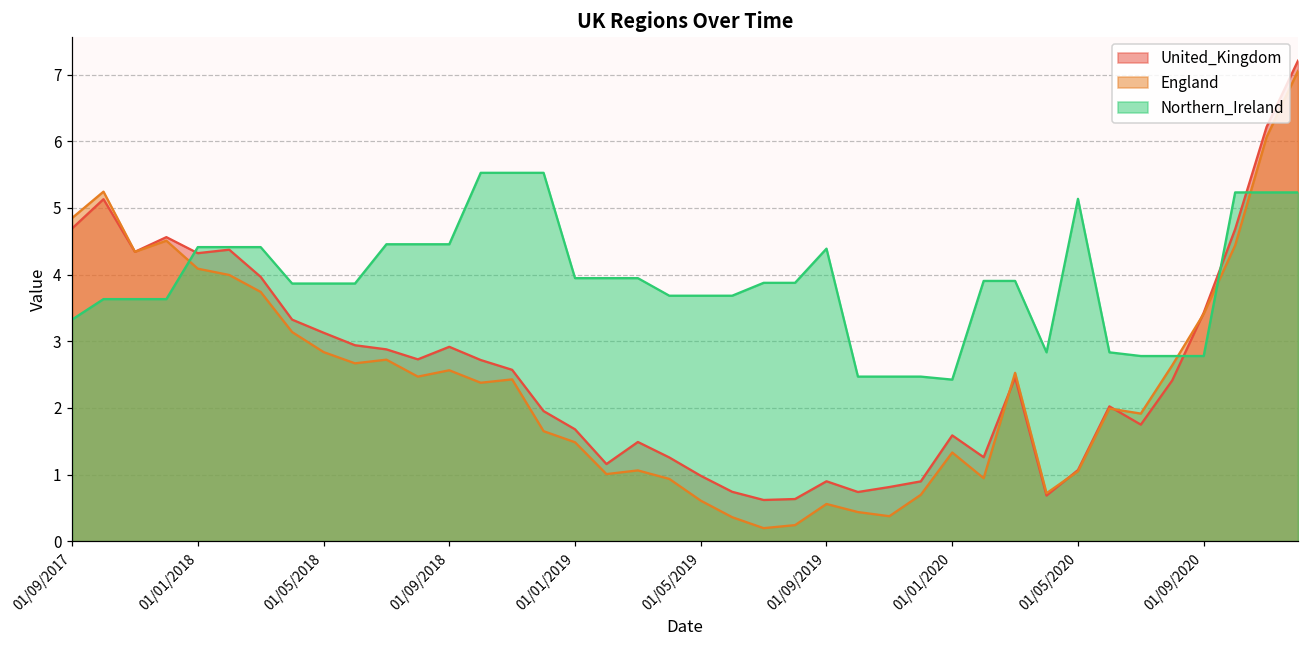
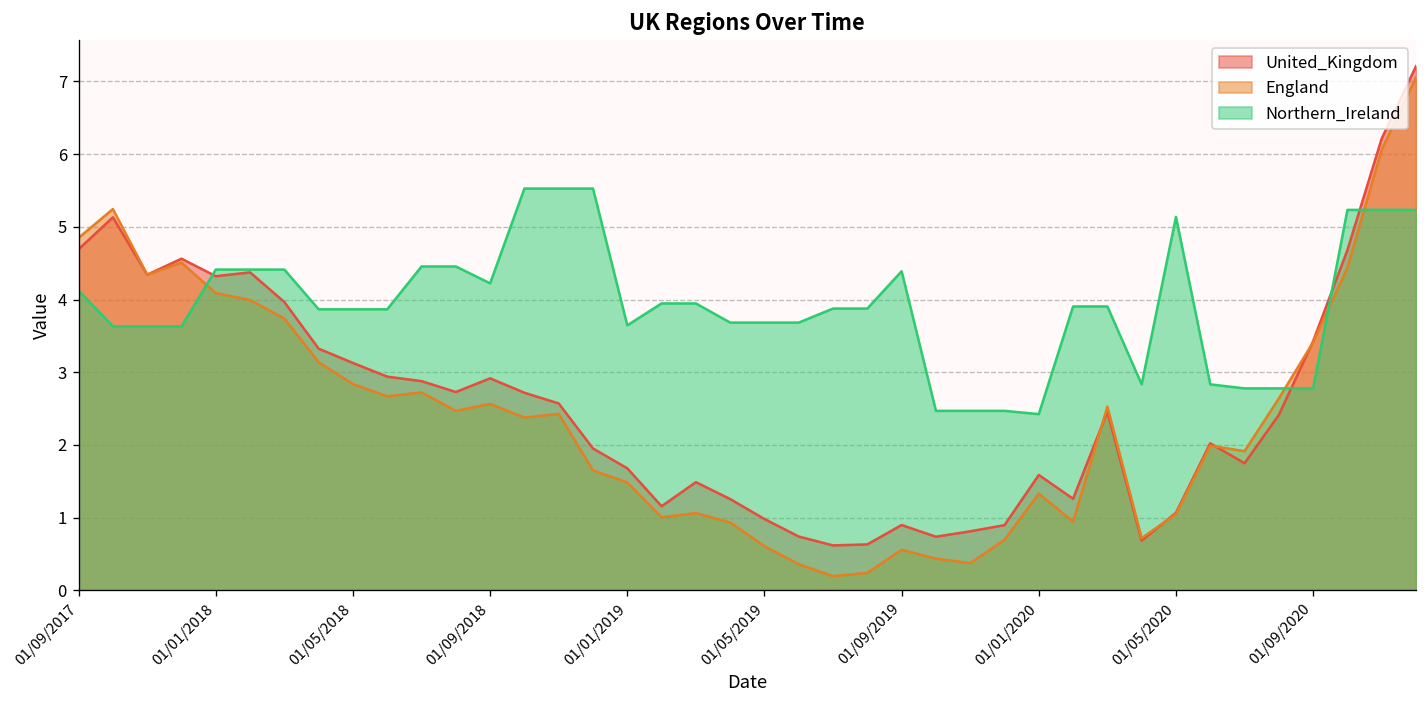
Northern_Ireland, 01/09/2017: 3.3 -> 4.1
Northern_Ireland, 01/09/2018: 4.5 -> 4.2
Northern_Ireland, 01/01/2019: 3.9 -> 3.6
